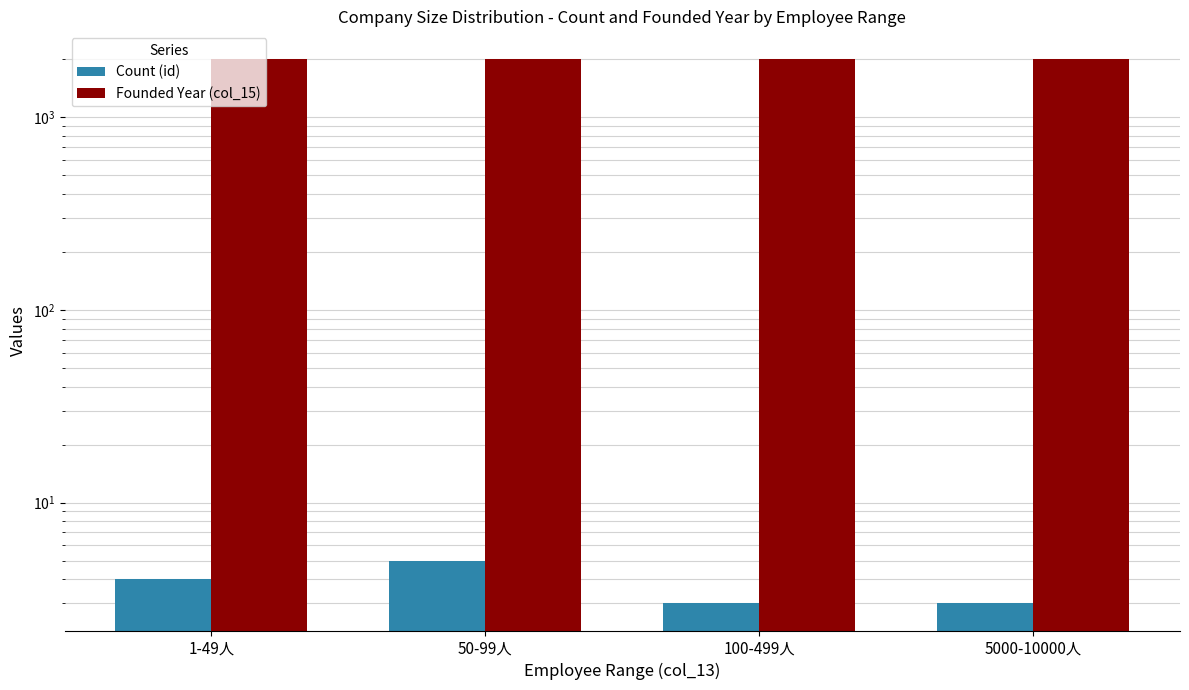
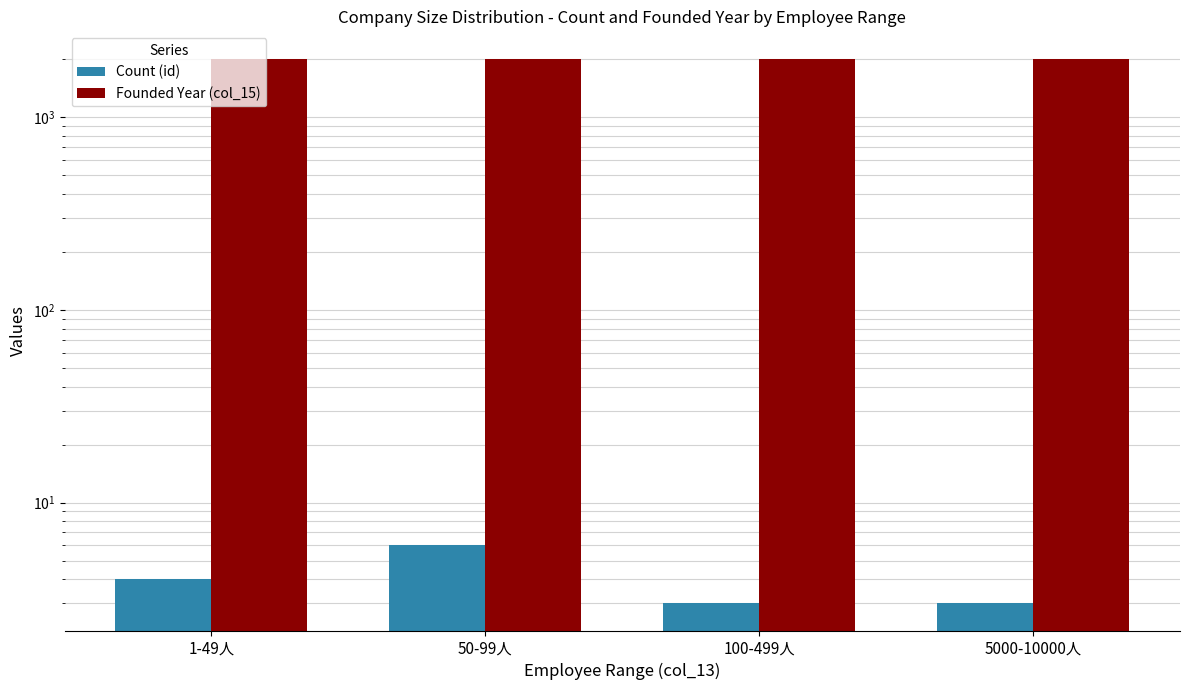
Count (id), 50-99人: 5 -> 6
